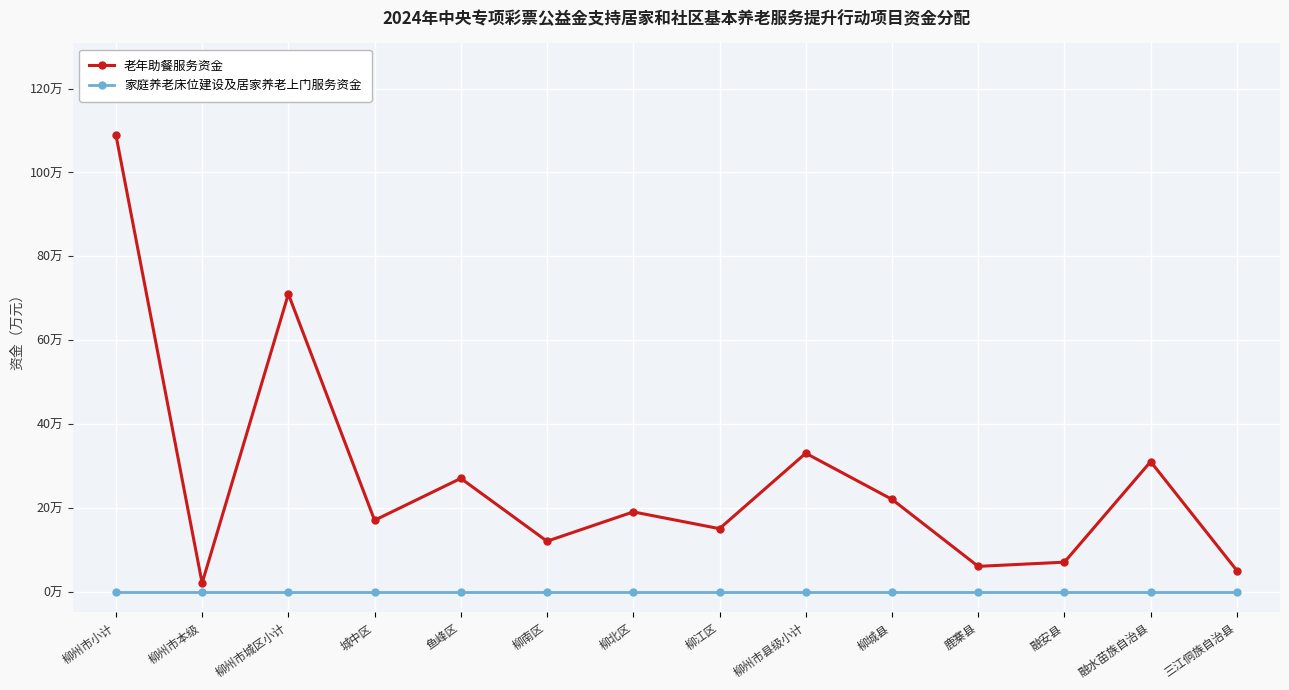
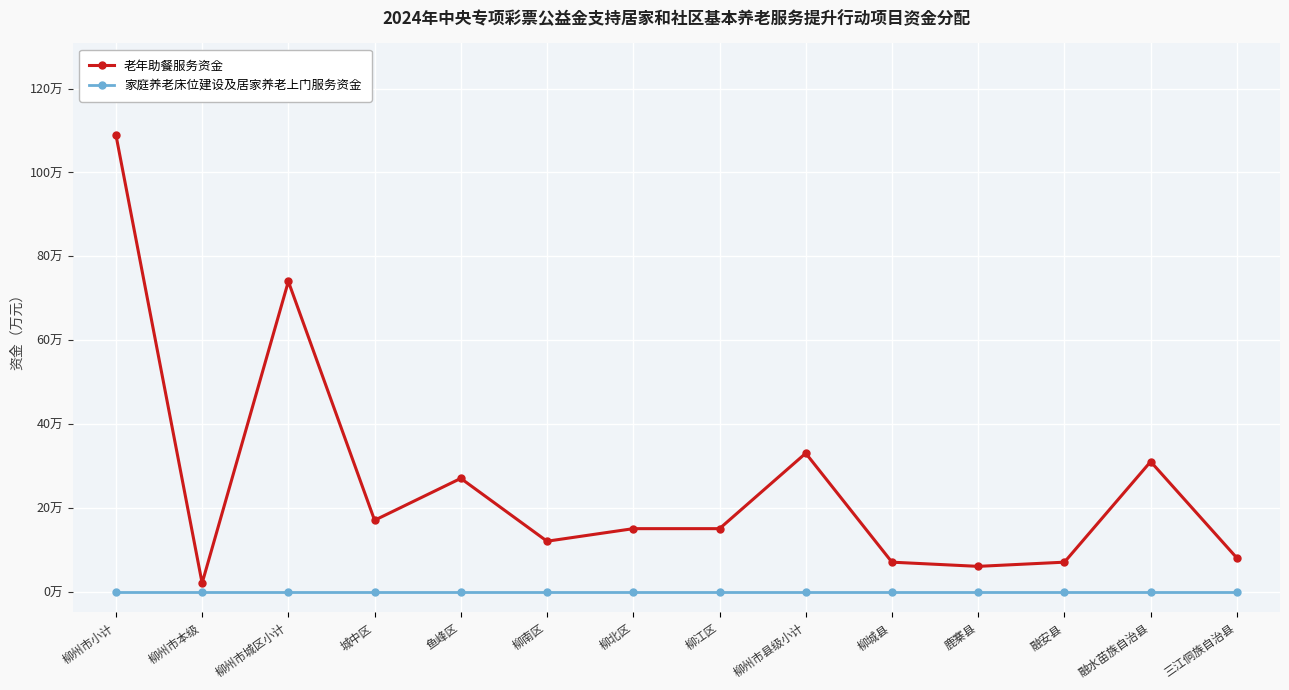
老年助餐服务资金, 柳州市城区小计: 71万 -> 74万
老年助餐服务资金, 柳北区: 19万 -> 15万
老年助餐服务资金, 柳城县: 22万 -> 7万
老年助餐服务资金, 三江侗族自治县: 5万 -> 8万
